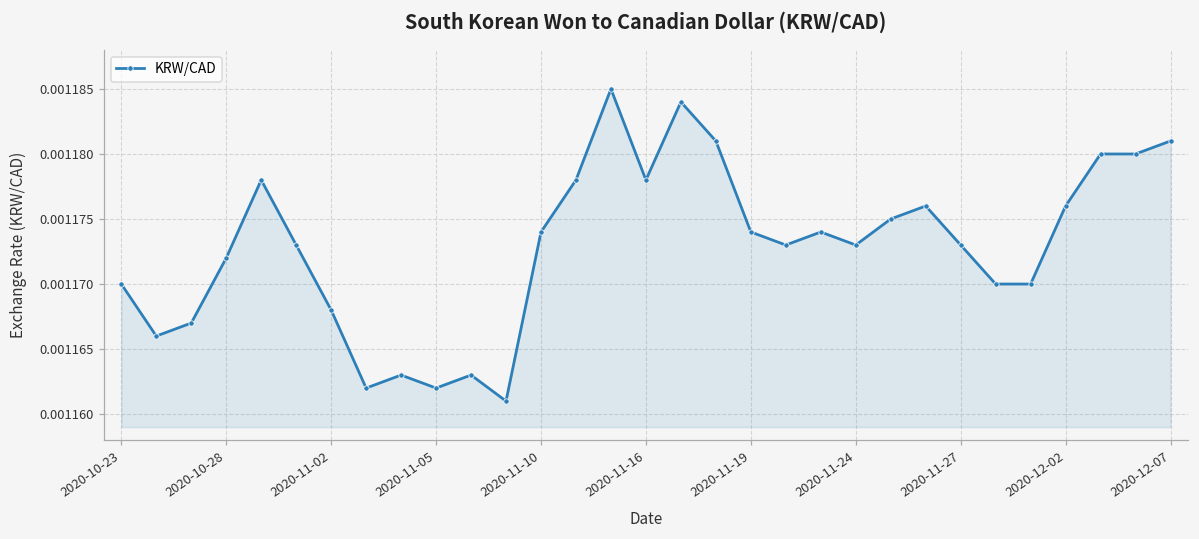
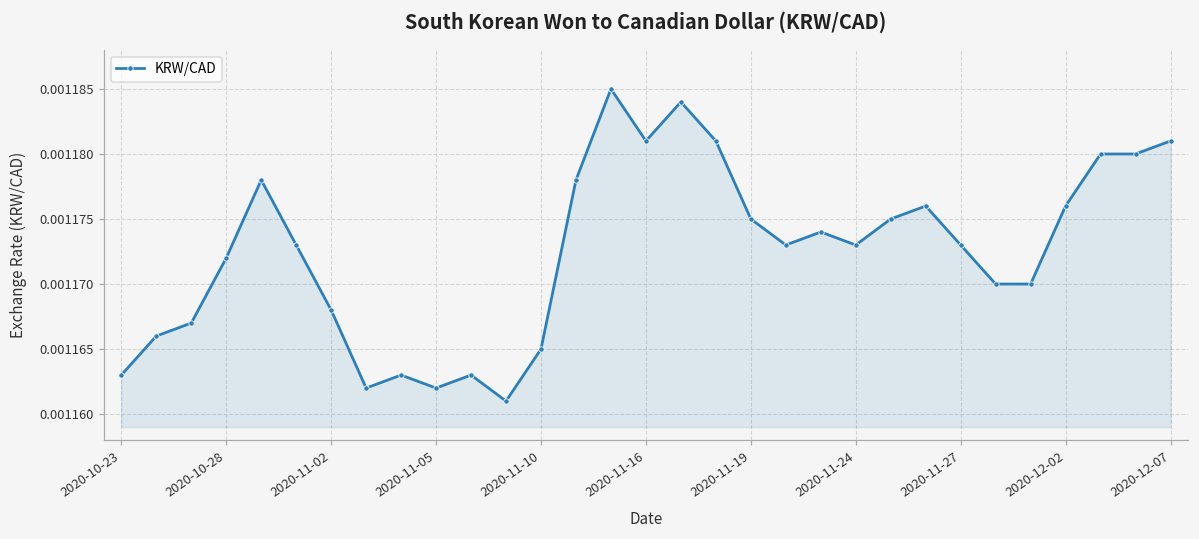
2020-10-23: 0.001170 -> 0.001163
2020-11-10: 0.001174 -> 0.001165
2020-11-16: 0.001178 -> 0.001181
2020-11-19: 0.001174 -> 0.001175
